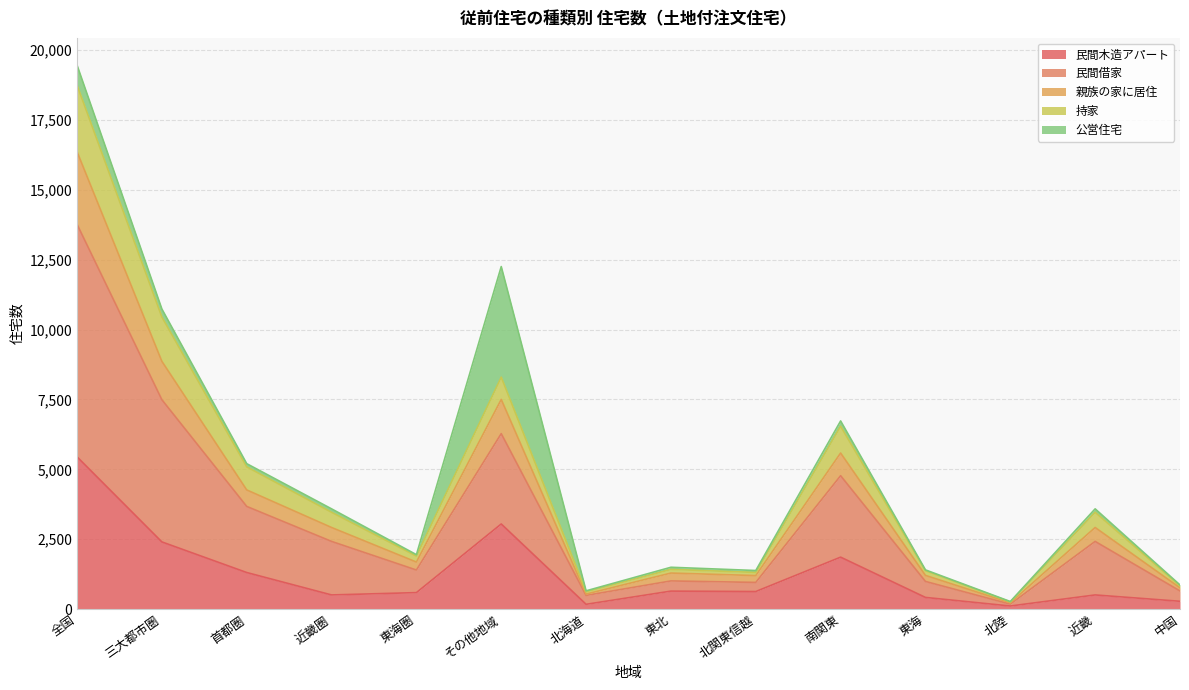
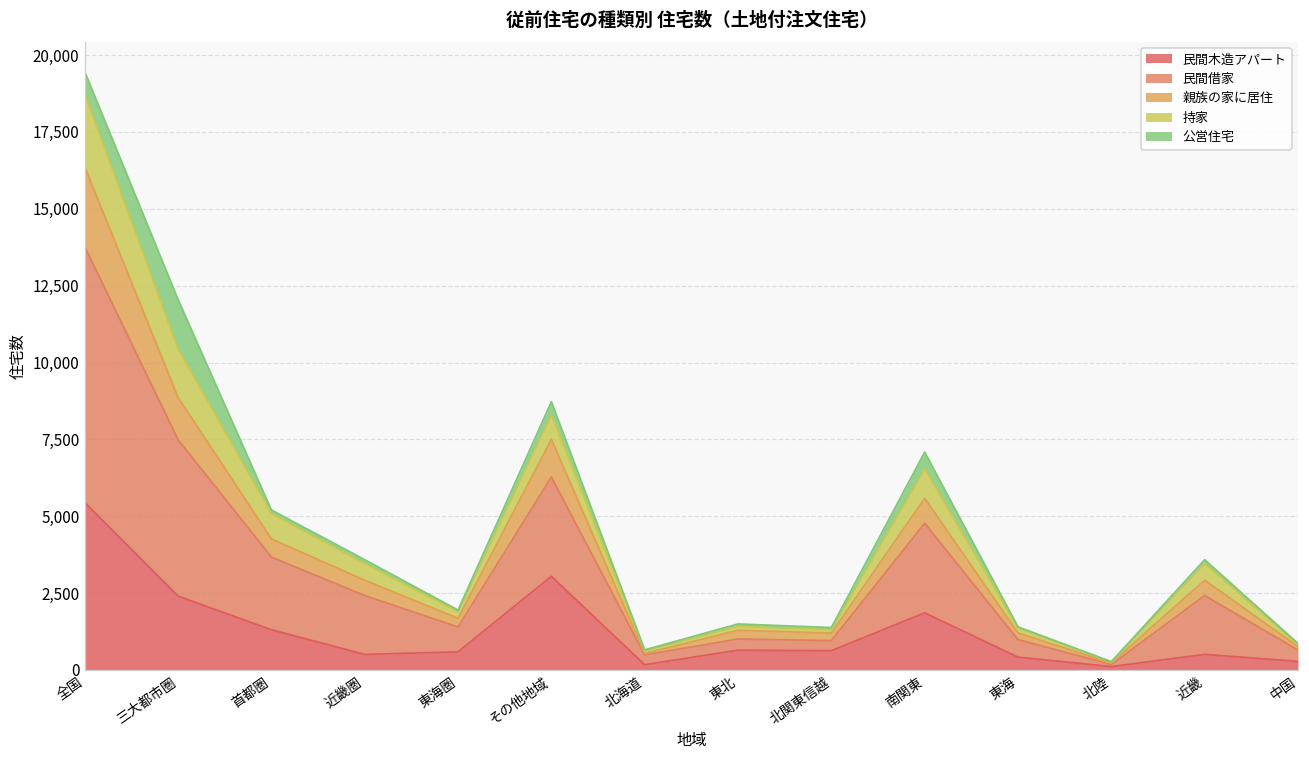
公営住宅, 三大都市圏: 300 -> 1,600
公営住宅, その他地域: 4,000 -> 400
公営住宅, 南関東: 200 -> 500
